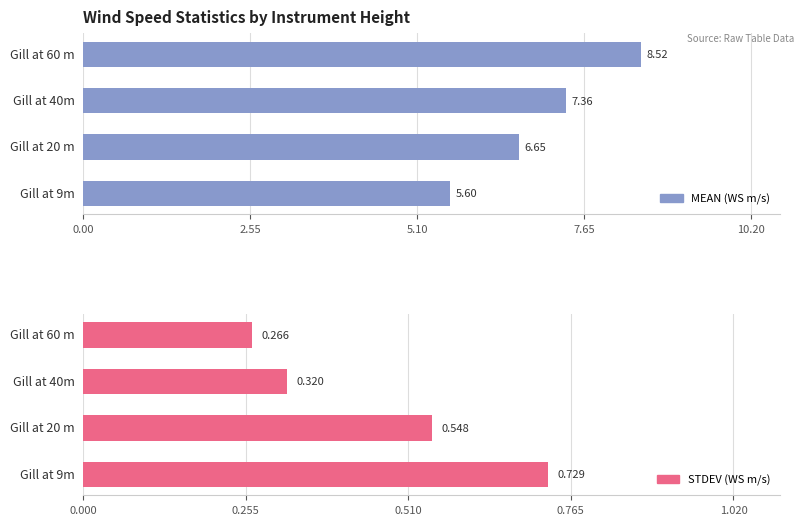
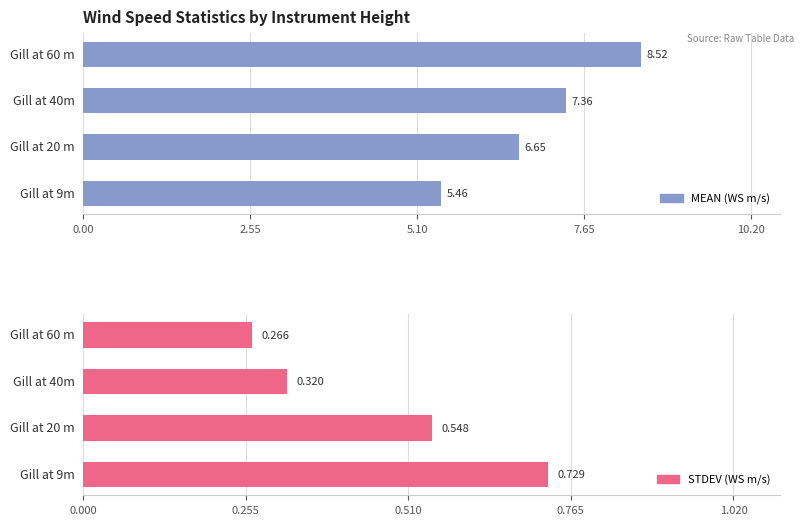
Wind Speed Statistics by Instrument Height, Gill at 9m: 5.60 -> 5.46
